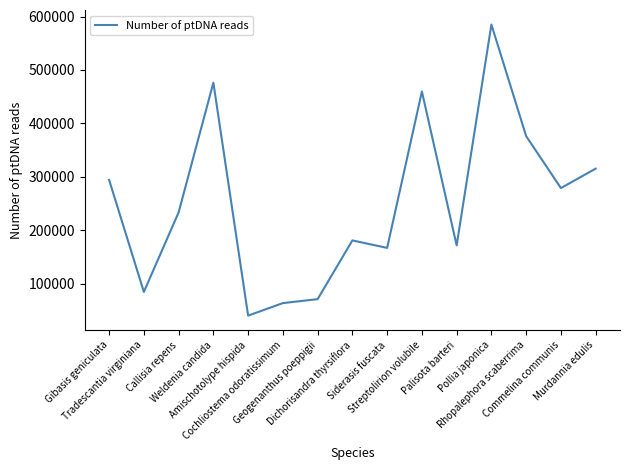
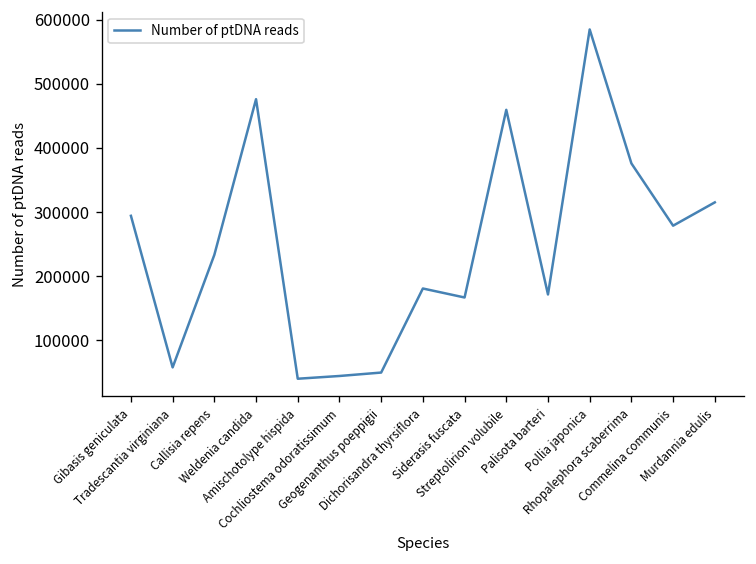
Tradescantia virginiana: 80000 -> 60000
Cochliostema odoratissimum: 60000 -> 40000
Geogenanthus poeppigii: 70000 -> 50000
